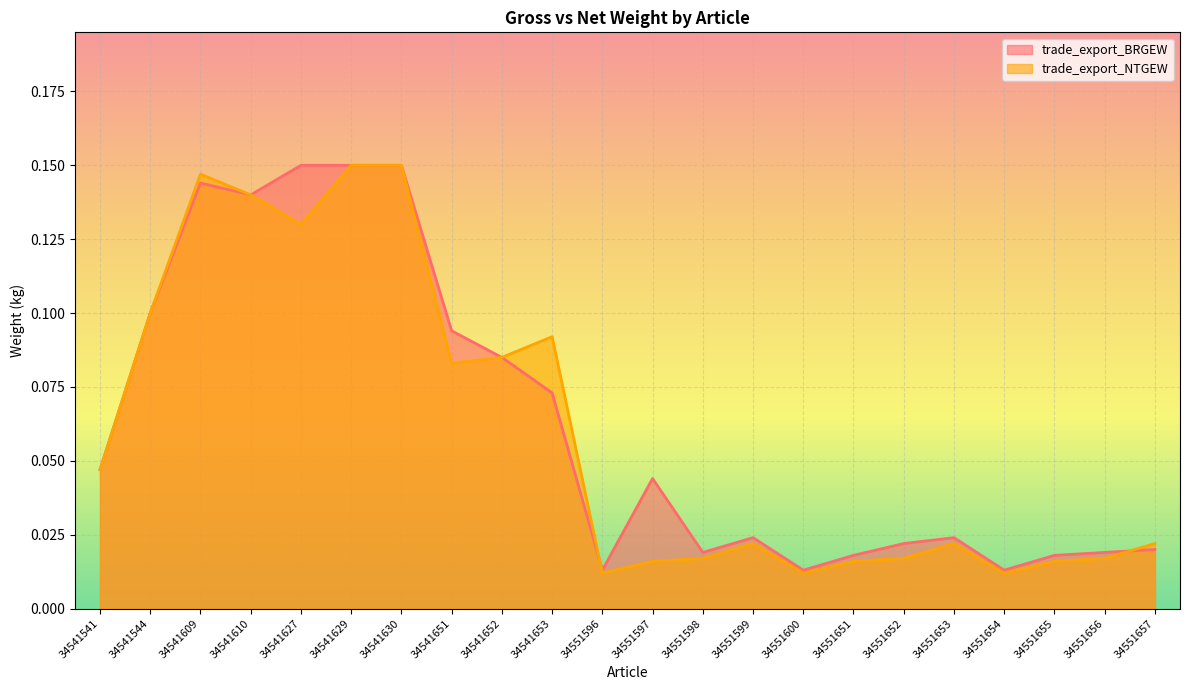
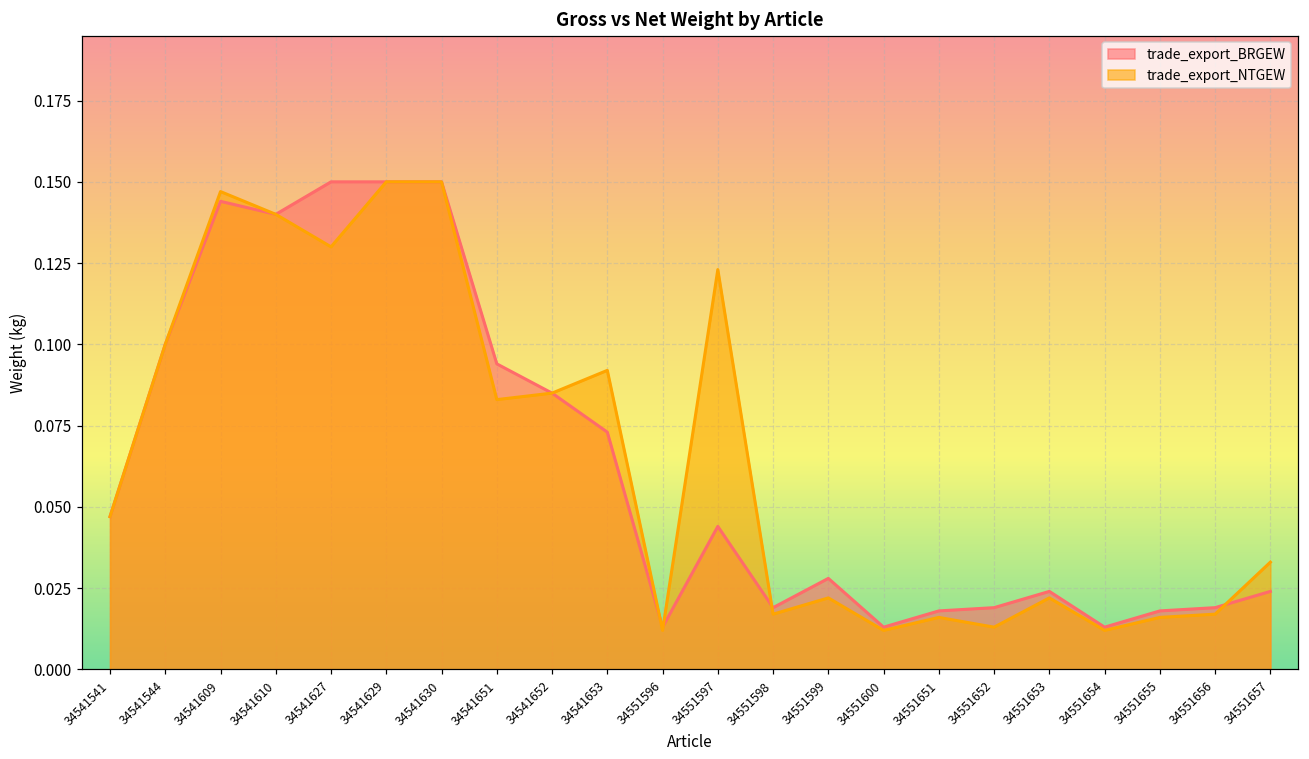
trade_export_NTGEW, 34551597: 0.016 -> 0.123
trade_export_BRGEW, 34551599: 0.024 -> 0.028
trade_export_BRGEW, 34551652: 0.022 -> 0.019
trade_export_NTGEW, 34551652: 0.017 -> 0.013
trade_export_BRGEW, 34551657: 0.020 -> 0.024
trade_export_NTGEW, 34551657: 0.022 -> 0.033
